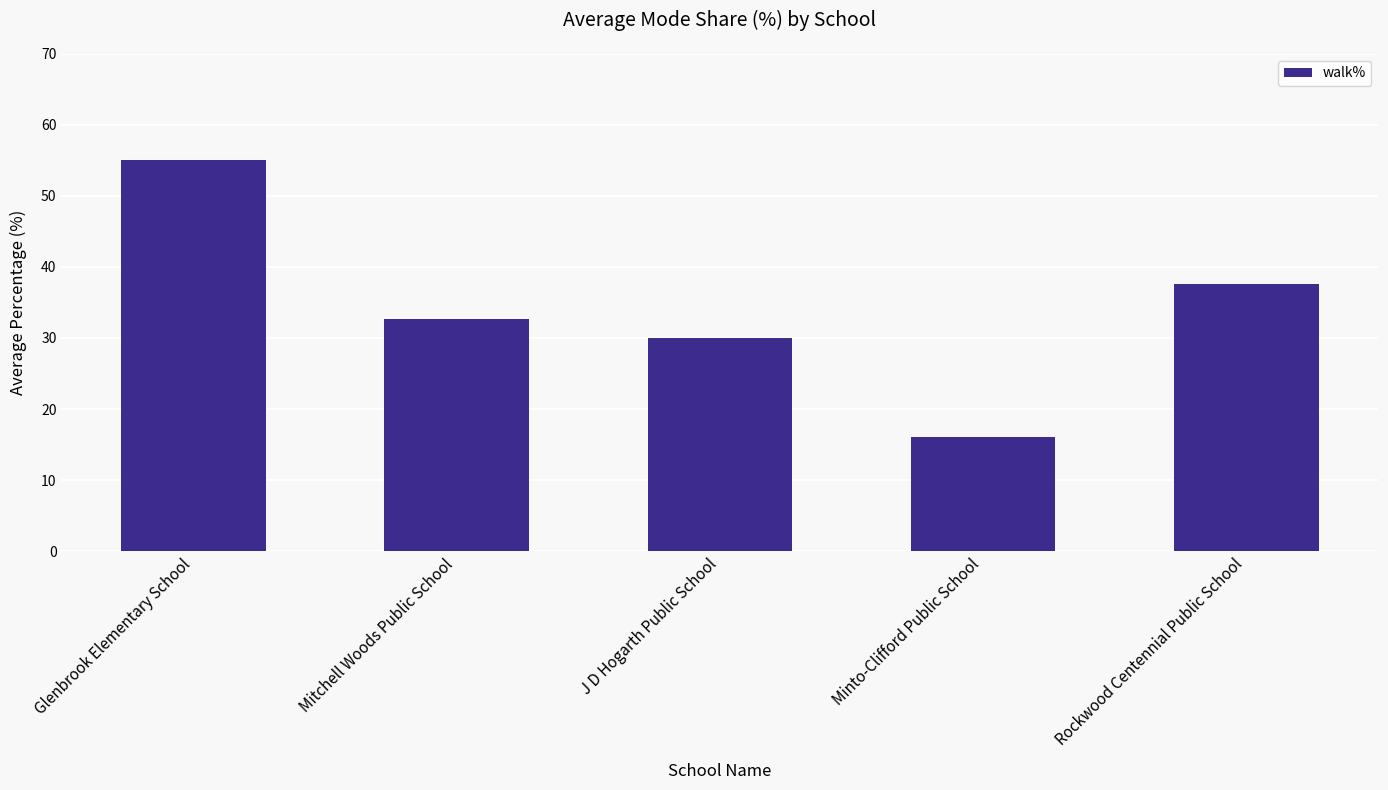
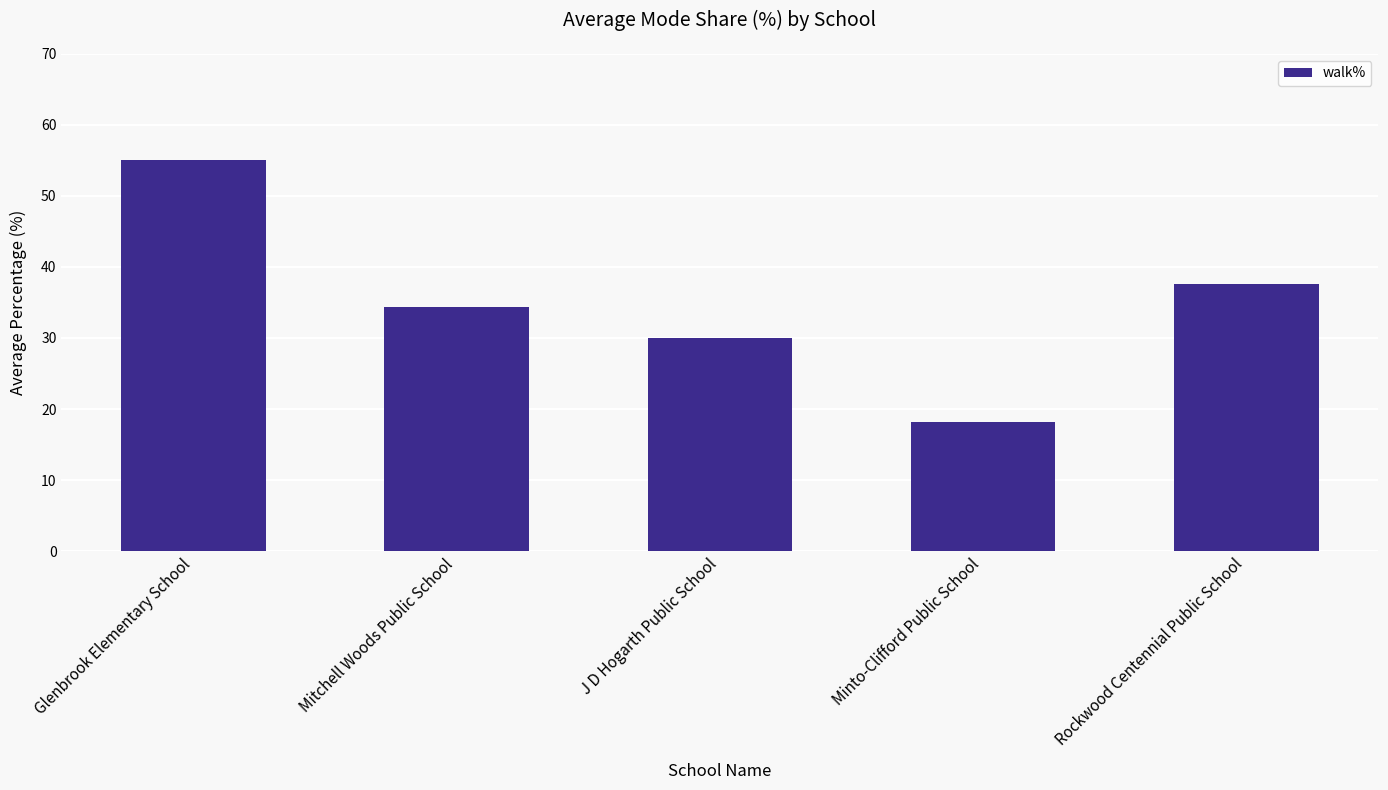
Mitchell Woods Public School: 33 -> 34
Minto-Clifford Public School: 16 -> 18
